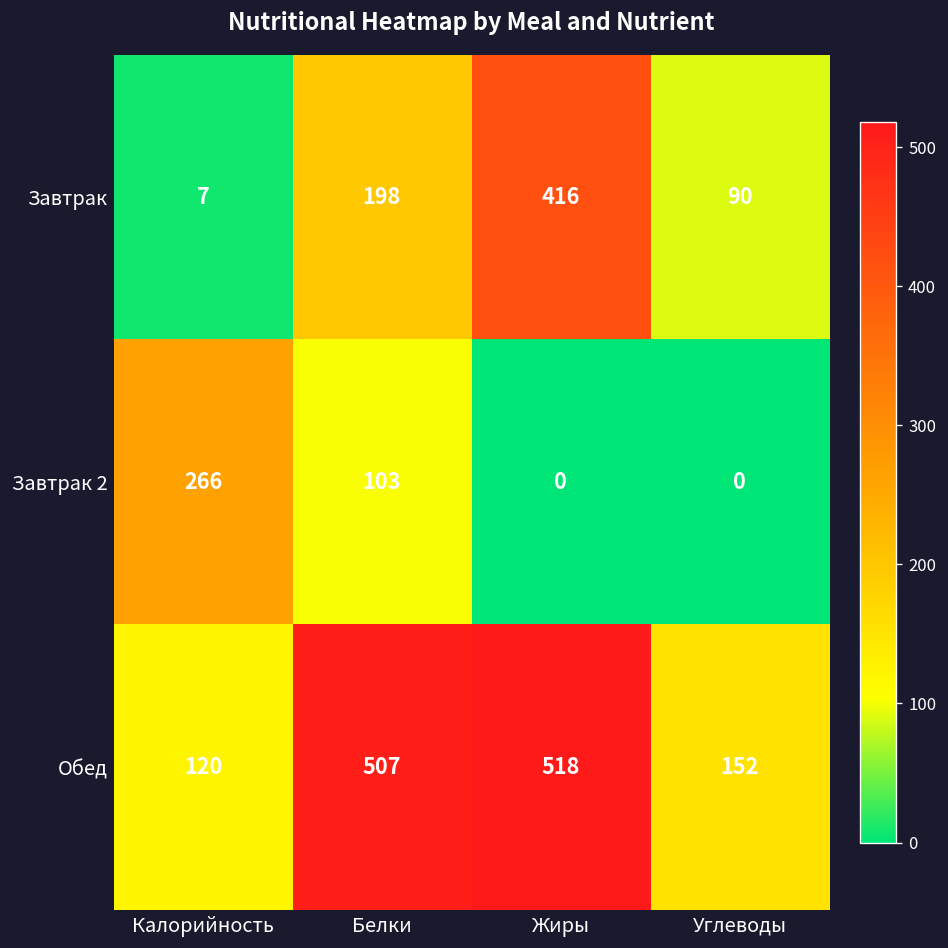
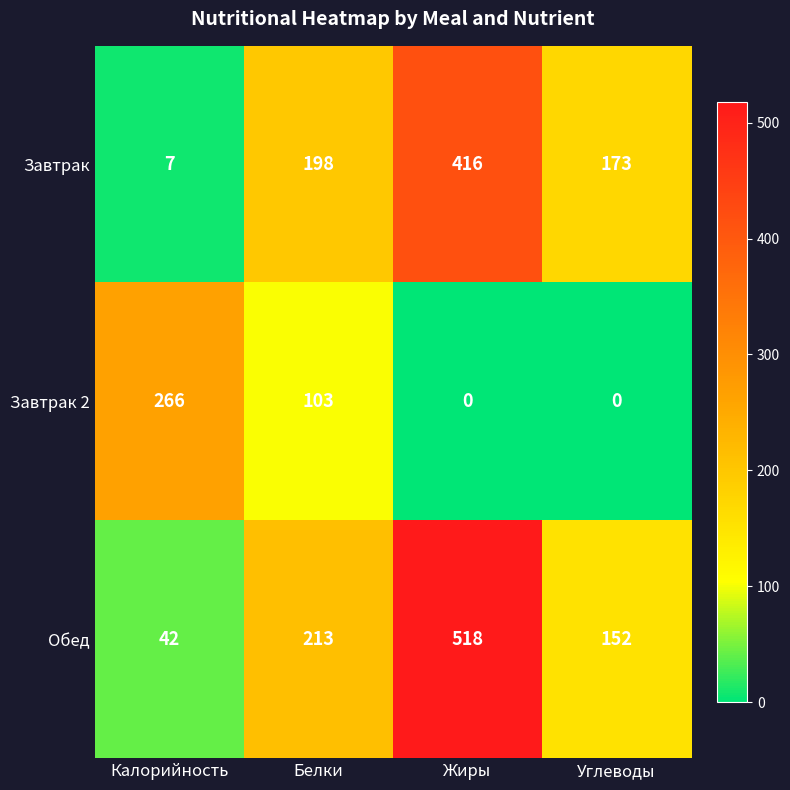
Завтрак, Углеводы: 90 -> 173
Обед, Калорийность: 120 -> 42
Обед, Белки: 507 -> 213
